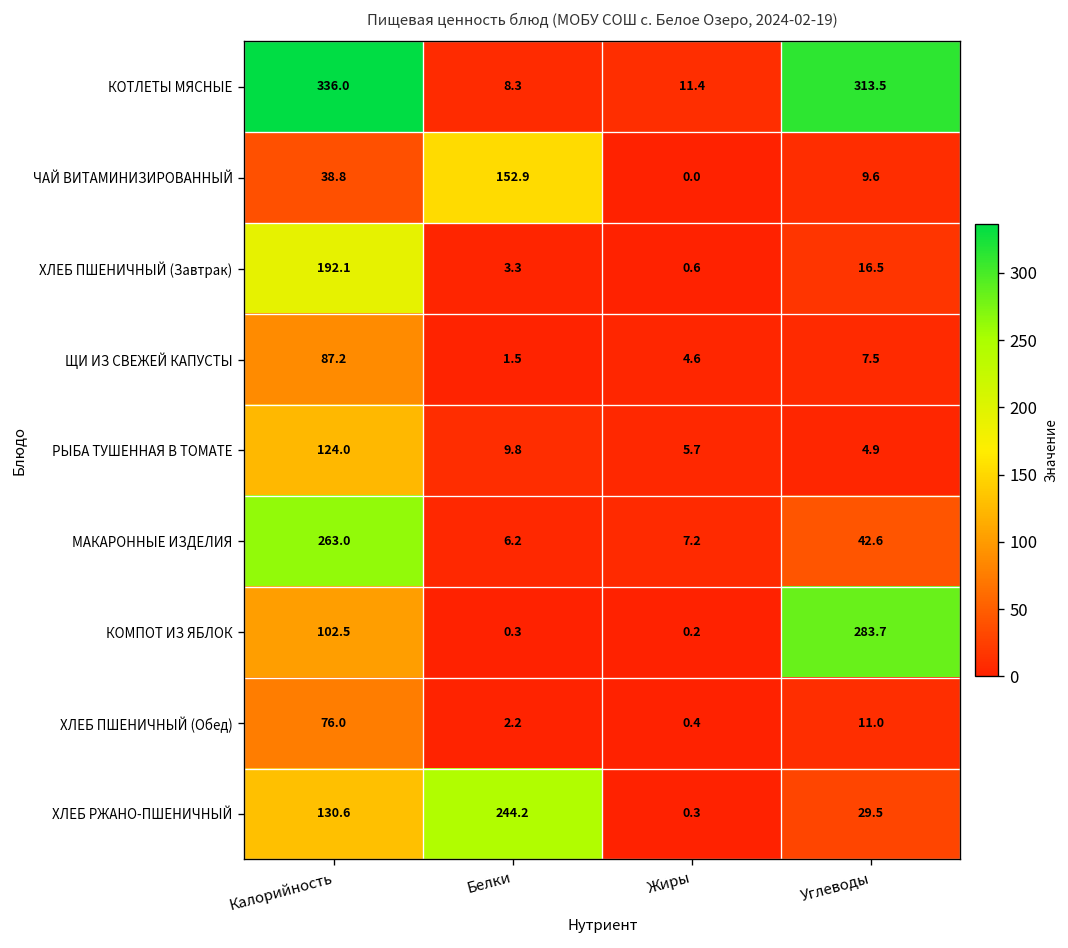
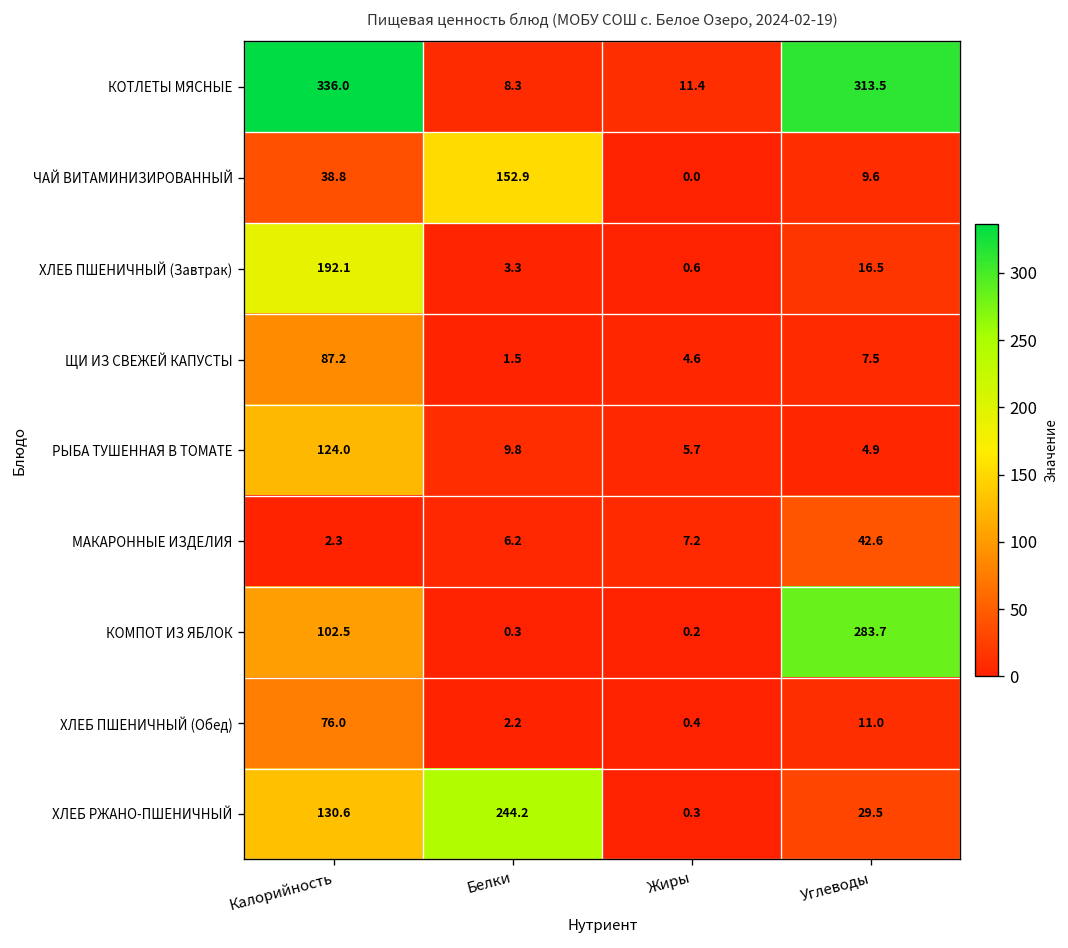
МАКАРОННЫЕ ИЗДЕЛИЯ, Калорийность: 263.0 -> 2.3
